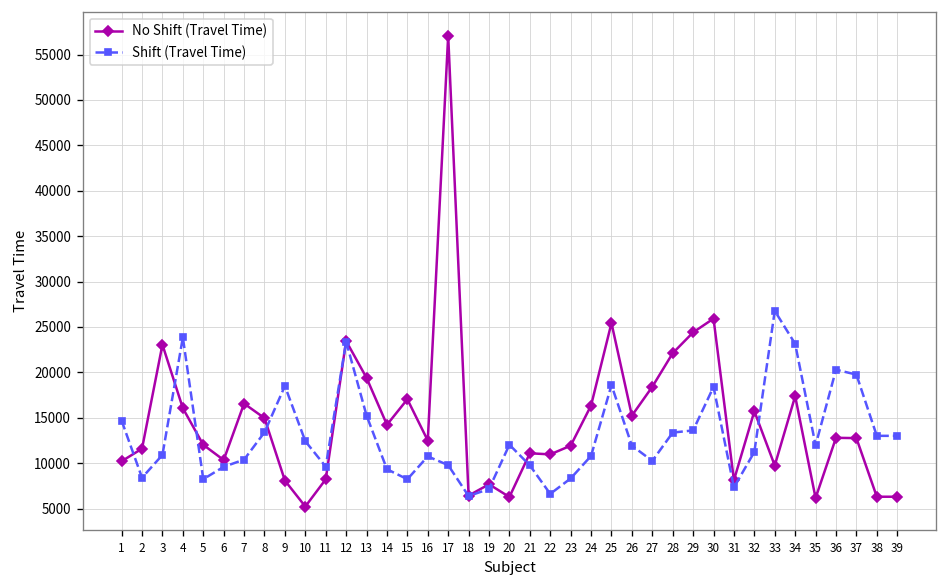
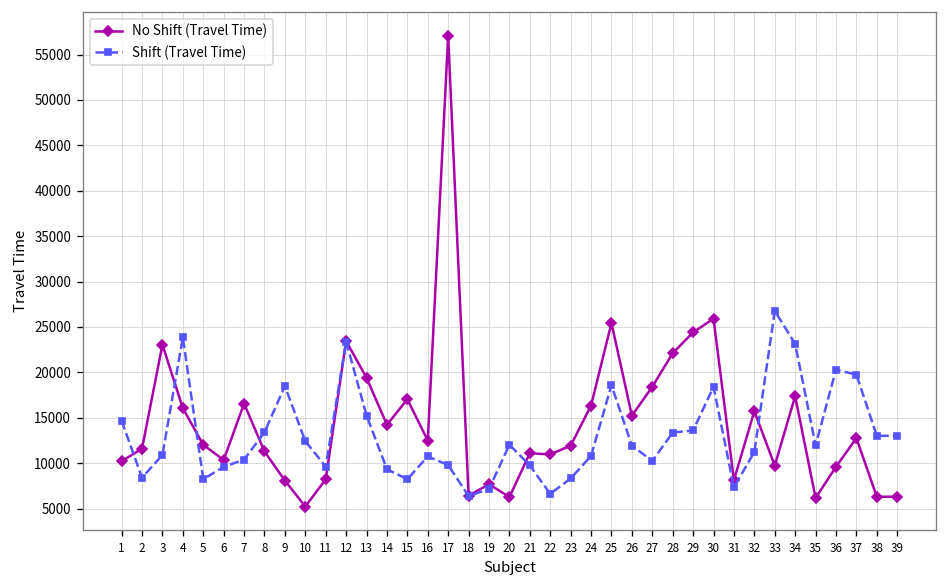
No Shift (Travel Time), 8: 15000 -> 11000
No Shift (Travel Time), 36: 13000 -> 10000
